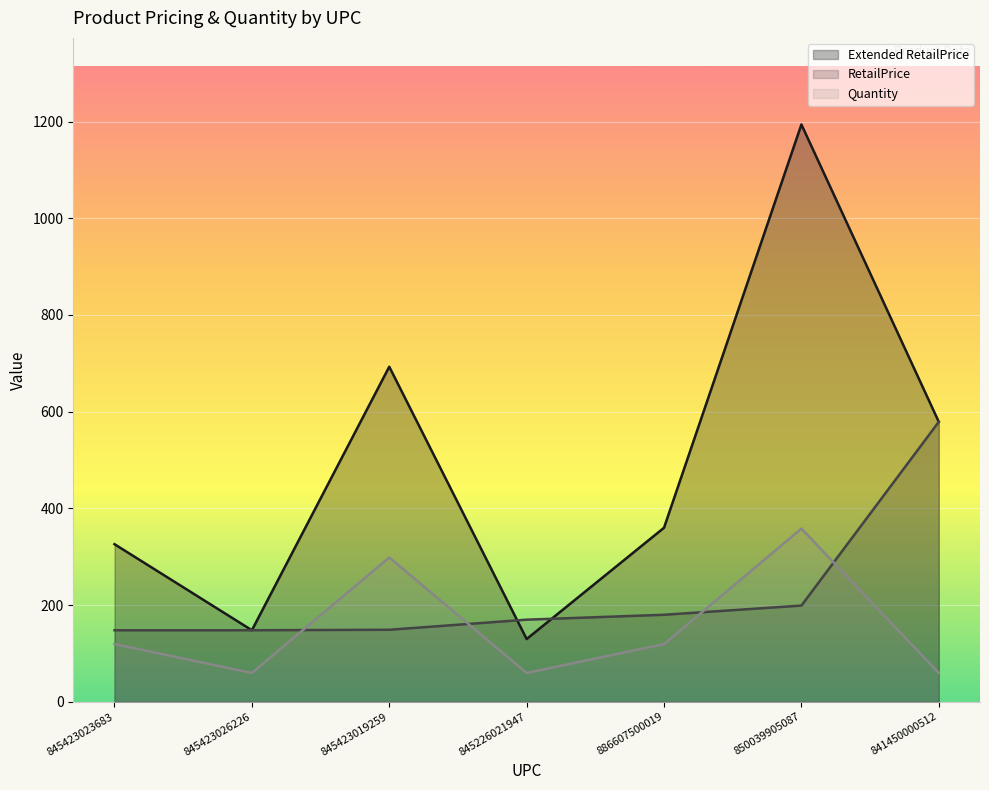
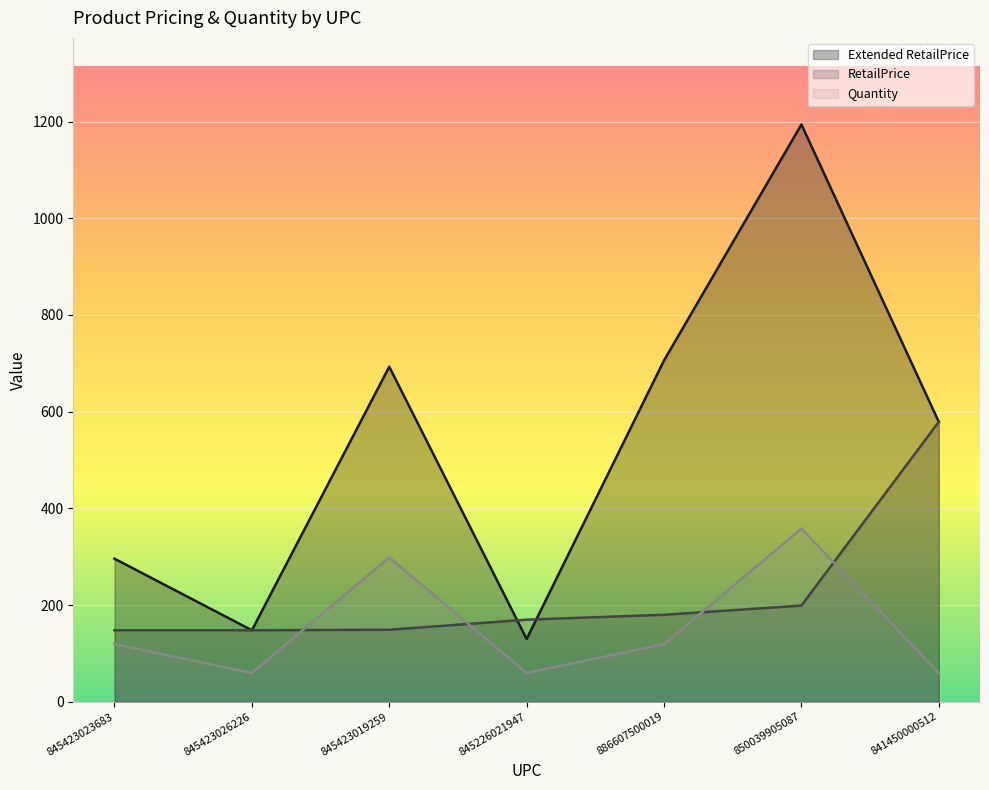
Extended RetailPrice, 845423023683: 330 -> 300
Extended RetailPrice, 886607500019: 360 -> 710
